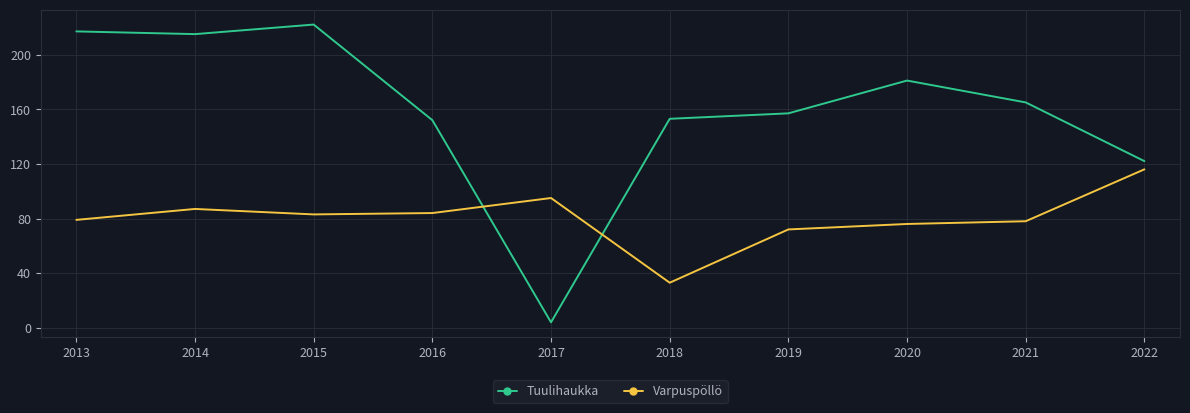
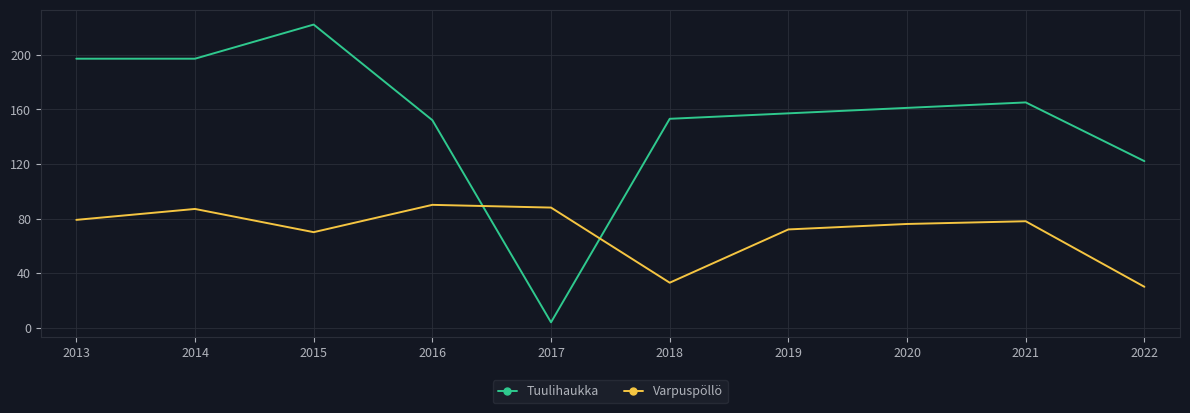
Tuulihaukka, 2013: 217 -> 197
Tuulihaukka, 2014: 215 -> 197
Varpuspöllö, 2015: 83 -> 70
Varpuspöllö, 2016: 84 -> 90
Varpuspöllö, 2017: 95 -> 88
Tuulihaukka, 2020: 181 -> 161
Varpuspöllö, 2022: 116 -> 30
